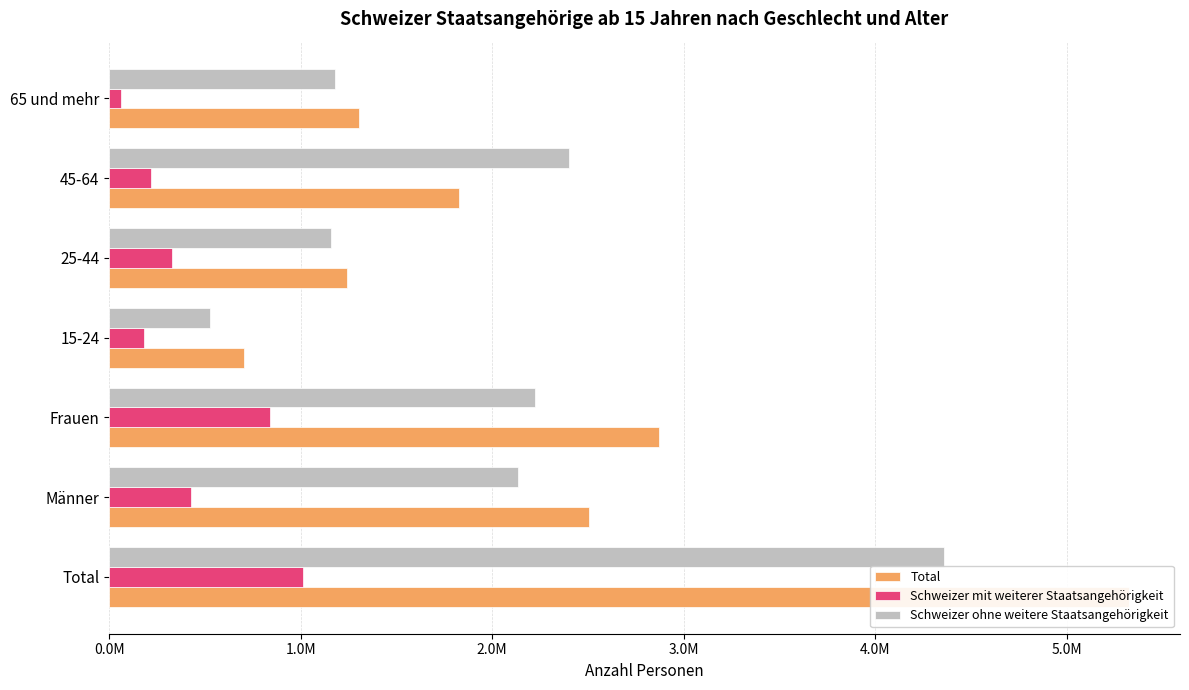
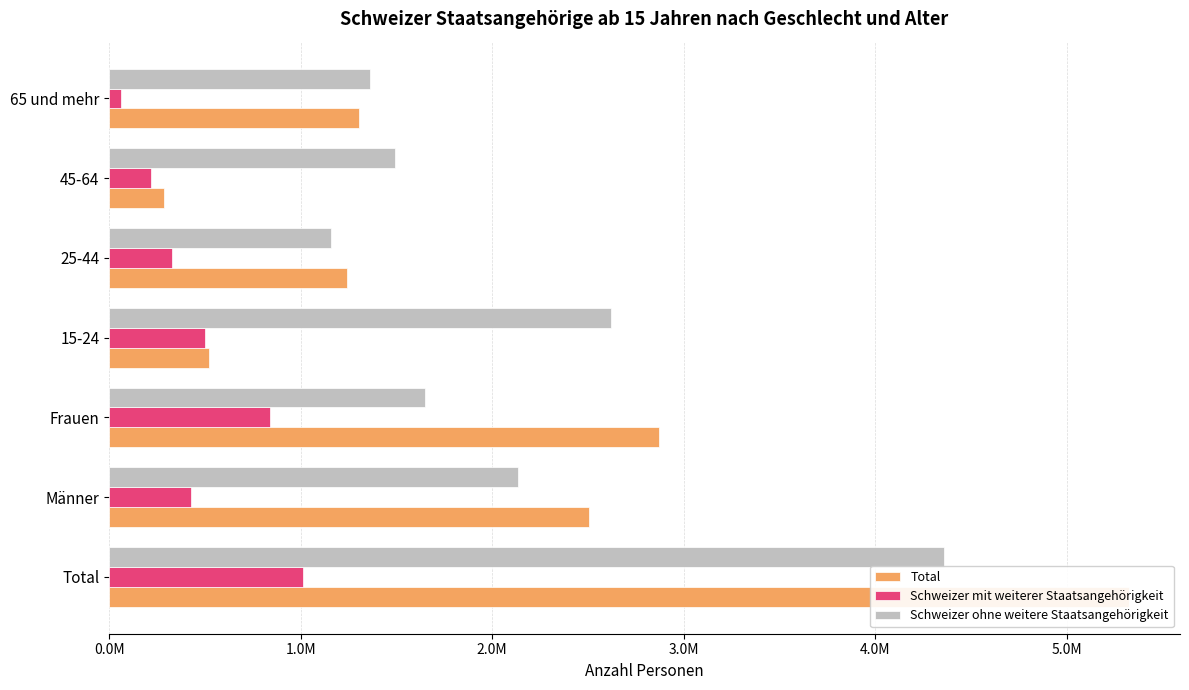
Schweizer ohne weitere Staatsangehörigkeit, 65 und mehr: 1180000 -> 1360000
Schweizer ohne weitere Staatsangehörigkeit, 45-64: 2400000 -> 1490000
Total, 45-64: 1830000 -> 290000
Schweizer ohne weitere Staatsangehörigkeit, 15-24: 530000 -> 2620000
Schweizer mit weiterer Staatsangehörigkeit, 15-24: 180000 -> 500000
Total, 15-24: 710000 -> 520000
Schweizer ohne weitere Staatsangehörigkeit, Frauen: 2220000 -> 1650000
